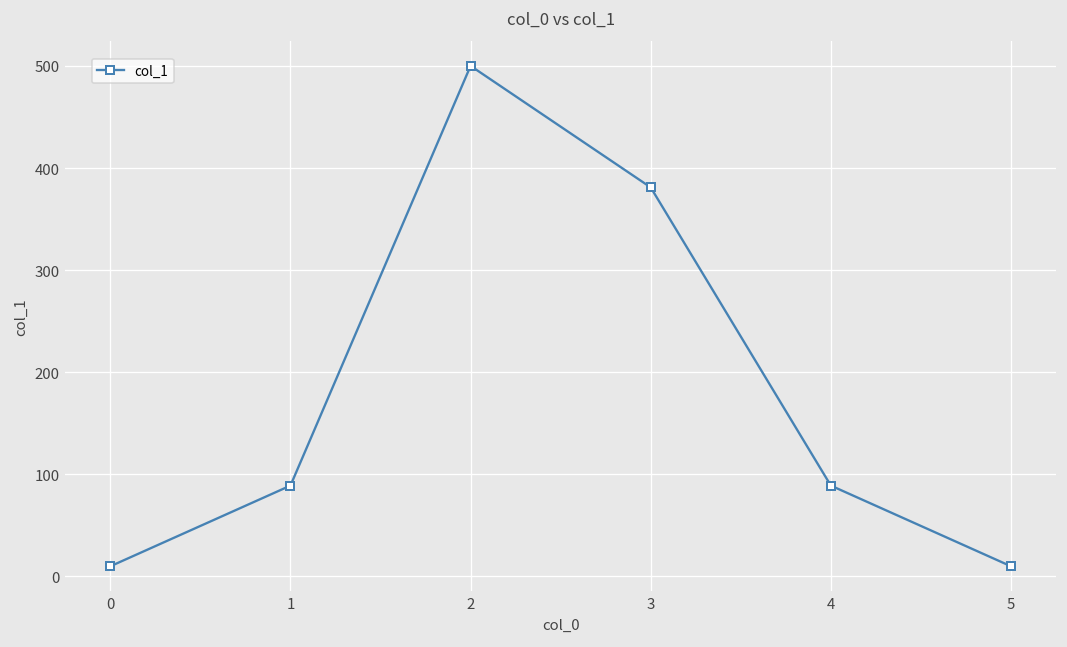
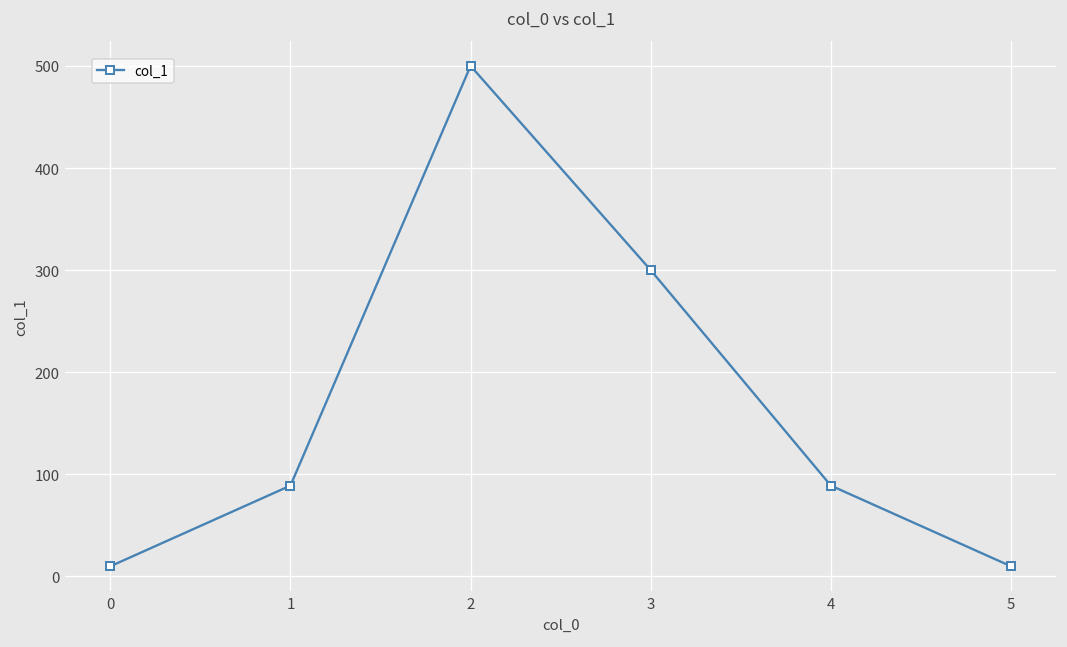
3: 380 -> 300
